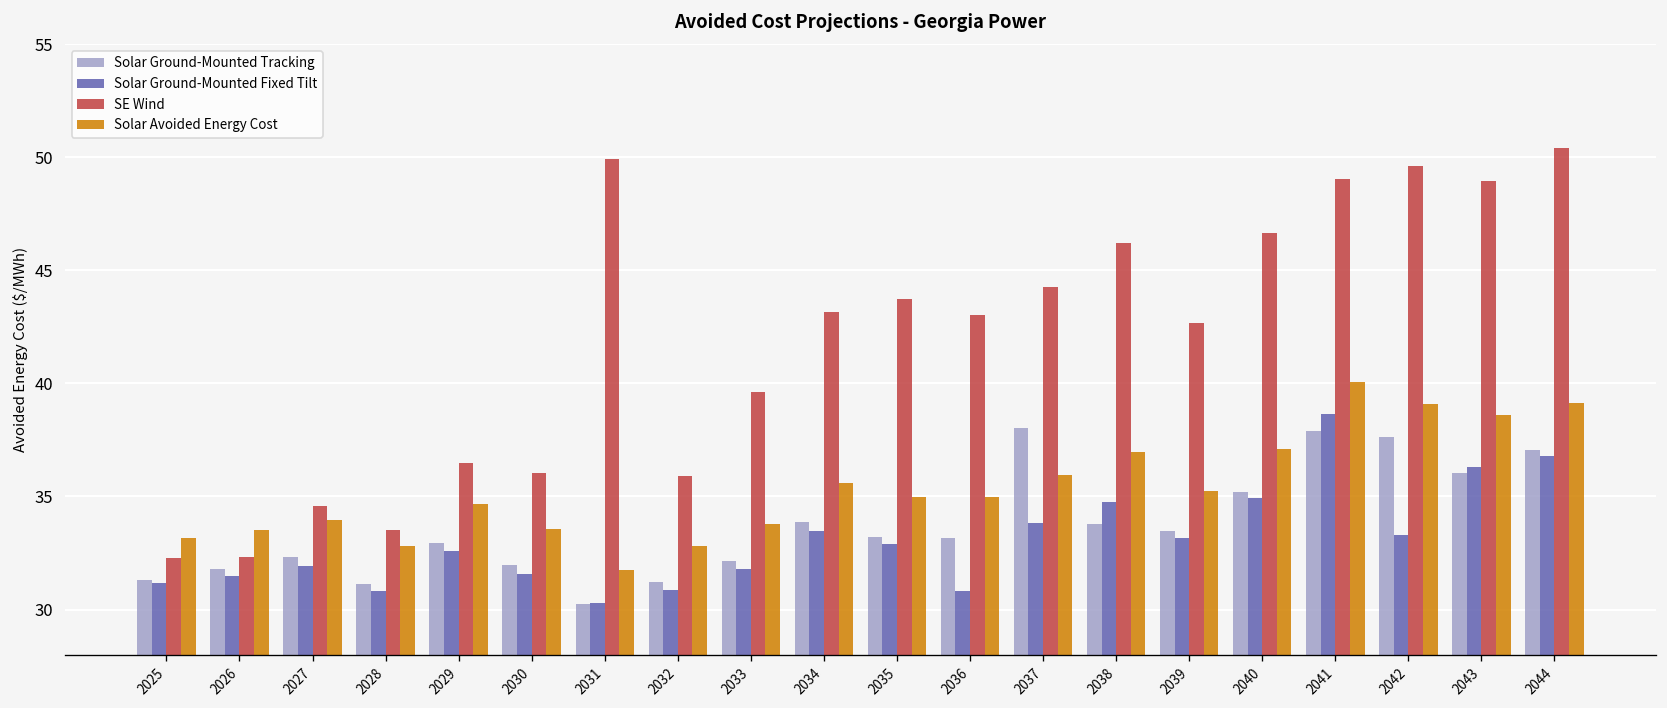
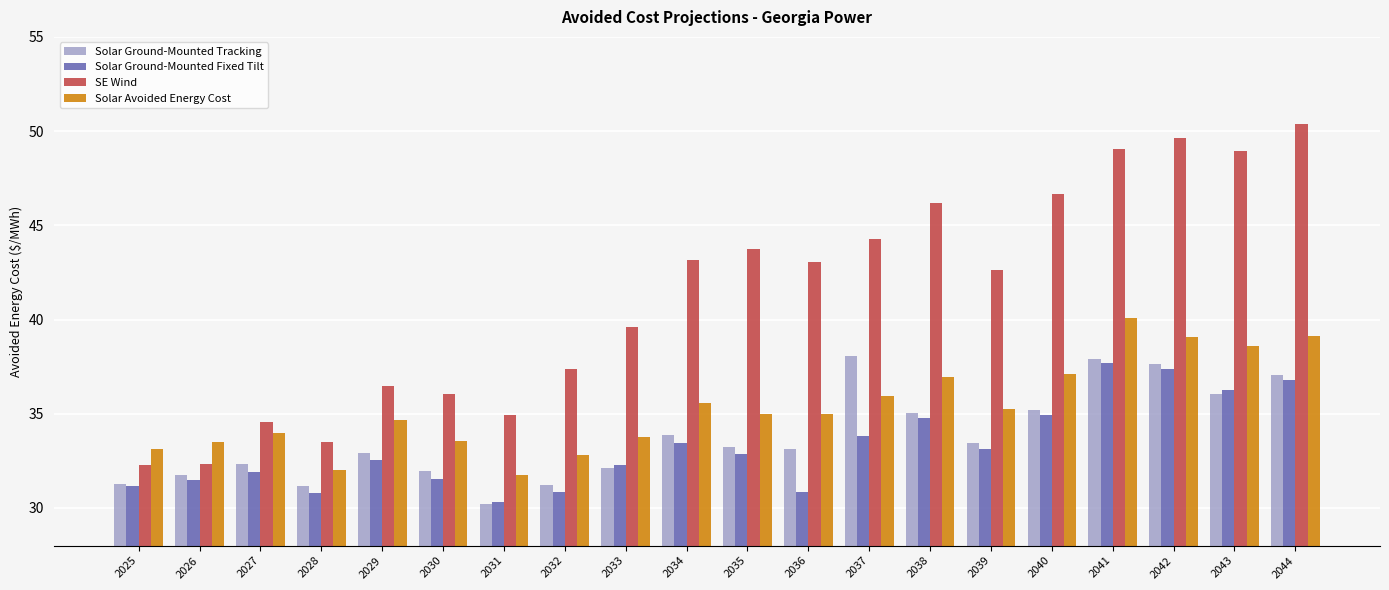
Solar Avoided Energy Cost, 2028: 32.8 -> 32.0
SE Wind, 2031: 49.9 -> 34.9
SE Wind, 2032: 35.9 -> 37.4
Solar Ground-Mounted Fixed Tilt, 2033: 31.8 -> 32.3
Solar Ground-Mounted Tracking, 2038: 33.8 -> 35.0
Solar Ground-Mounted Fixed Tilt, 2041: 38.7 -> 37.7
Solar Ground-Mounted Fixed Tilt, 2042: 33.3 -> 37.3
